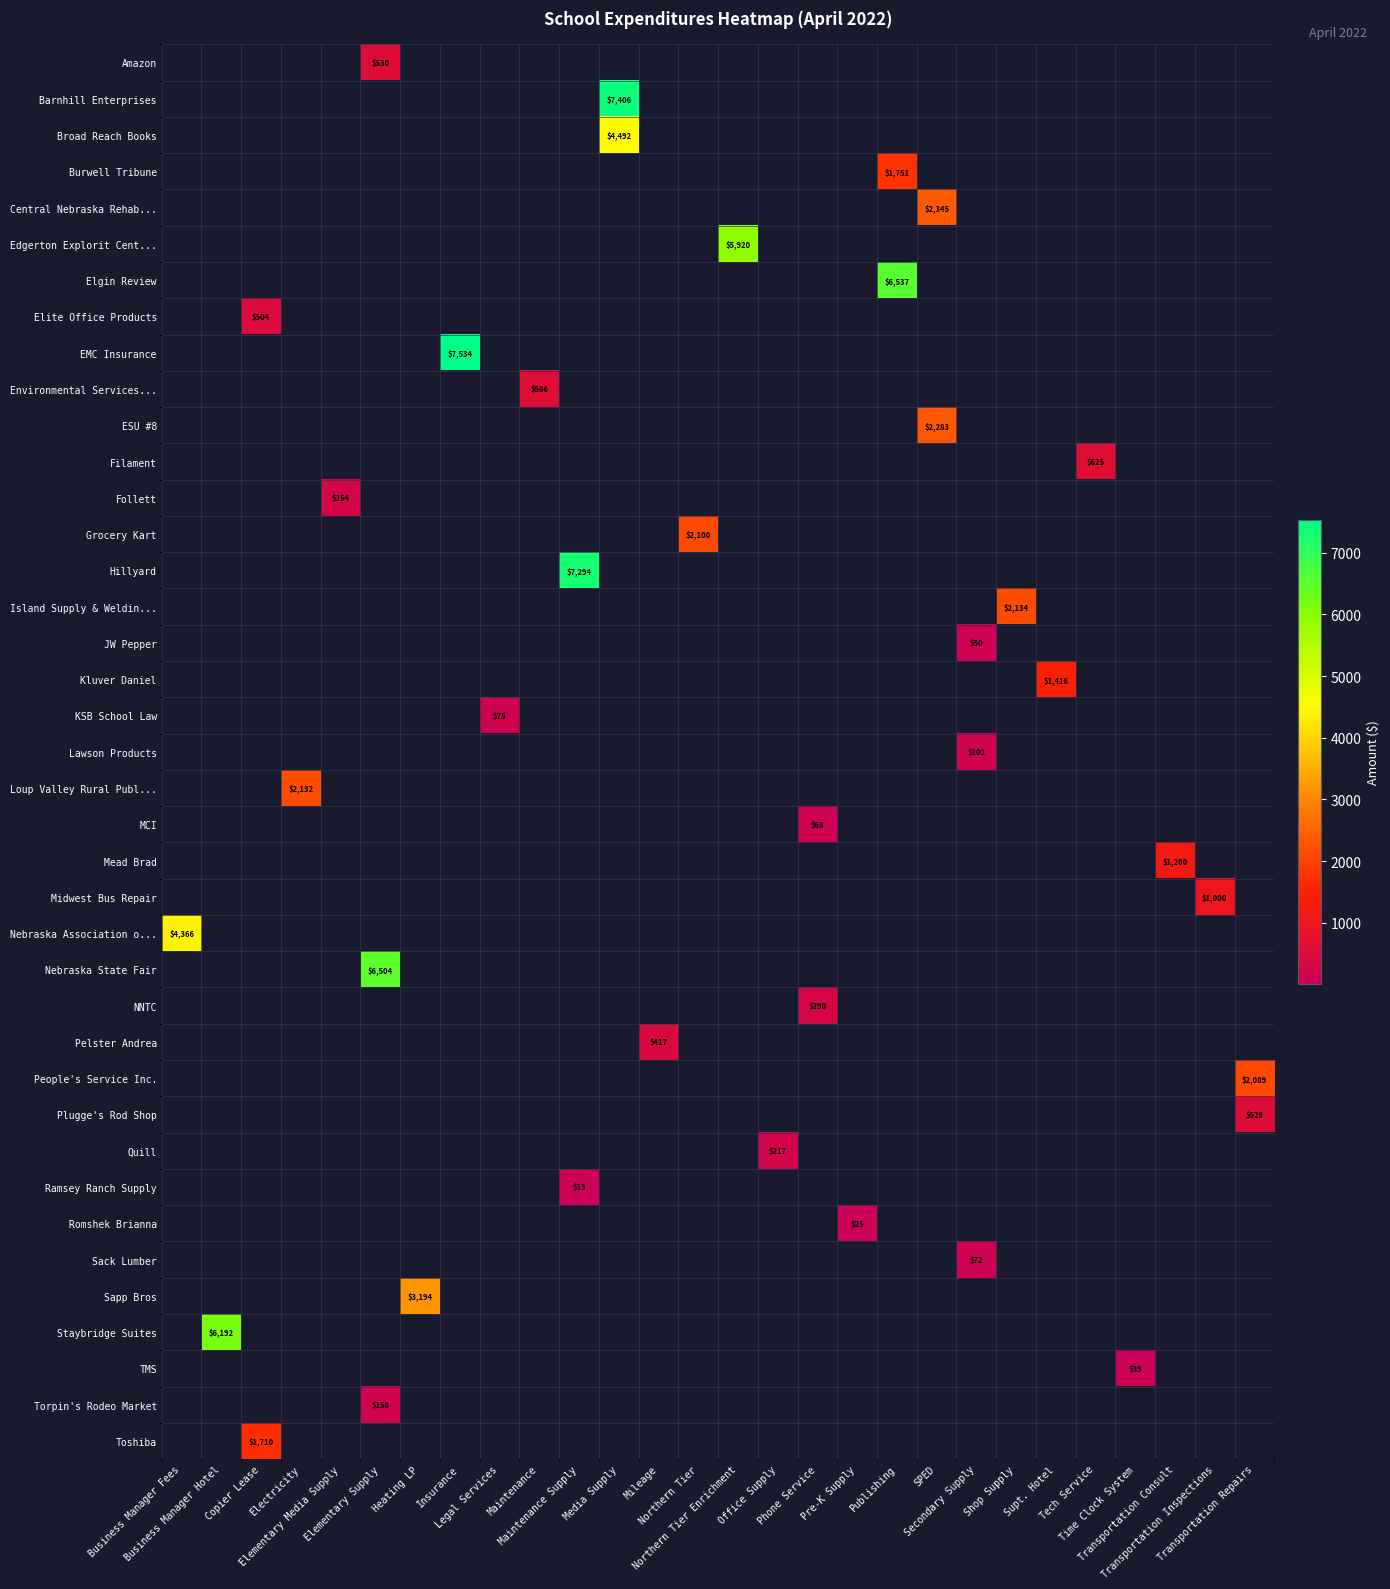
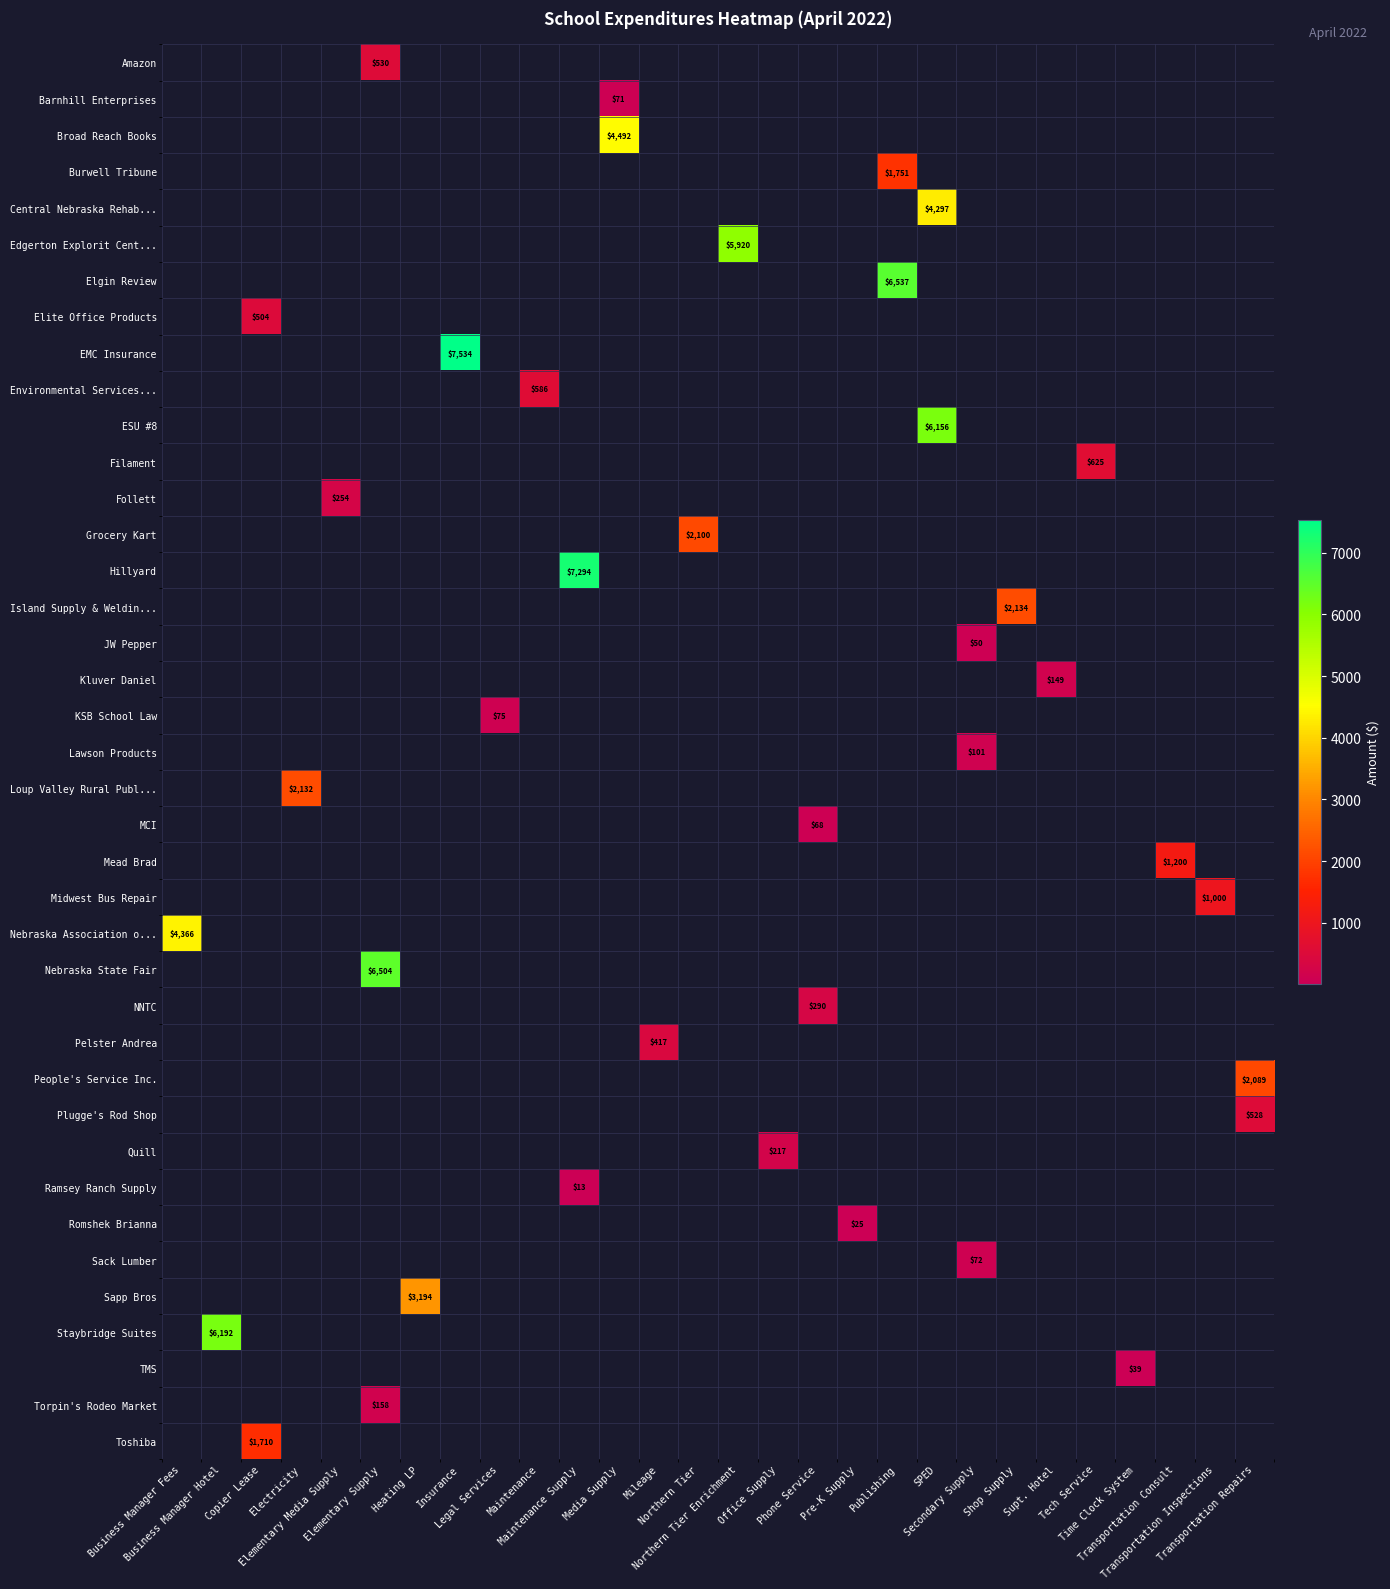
Barnhill Enterprises, Media Supply: $7,406 -> $71
Central Nebraska Rehab..., SPED: $2,345 -> $4,297
ESU #8, SPED: $2,283 -> $6,156
Kluver Daniel, Supt. Hotel: $1,416 -> $149
